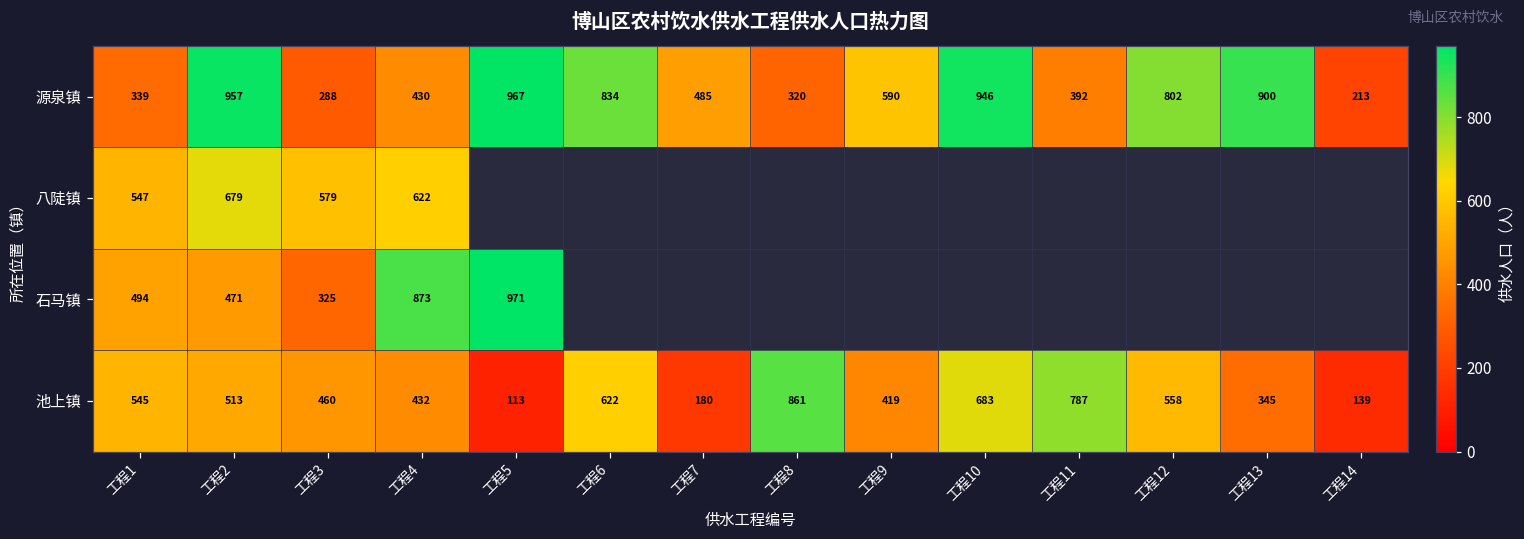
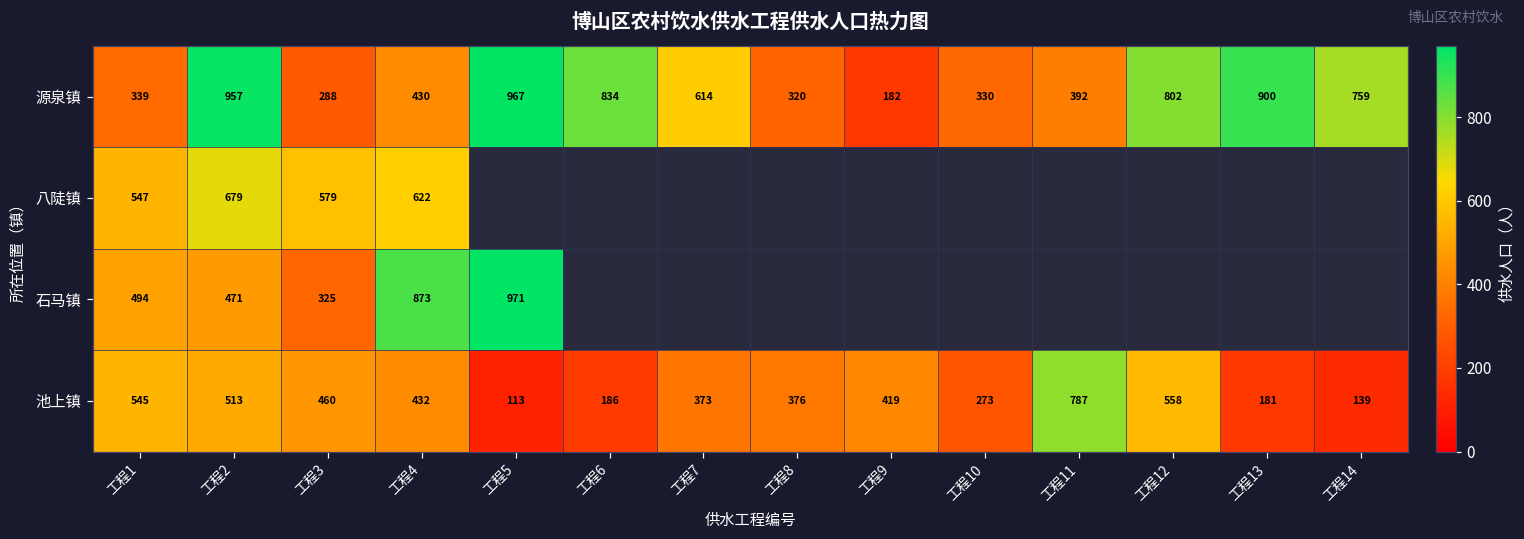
源泉镇, 工程7: 485 -> 614
源泉镇, 工程9: 590 -> 182
源泉镇, 工程10: 946 -> 330
源泉镇, 工程14: 213 -> 759
池上镇, 工程6: 622 -> 186
池上镇, 工程7: 180 -> 373
池上镇, 工程8: 861 -> 376
池上镇, 工程10: 683 -> 273
池上镇, 工程13: 345 -> 181
